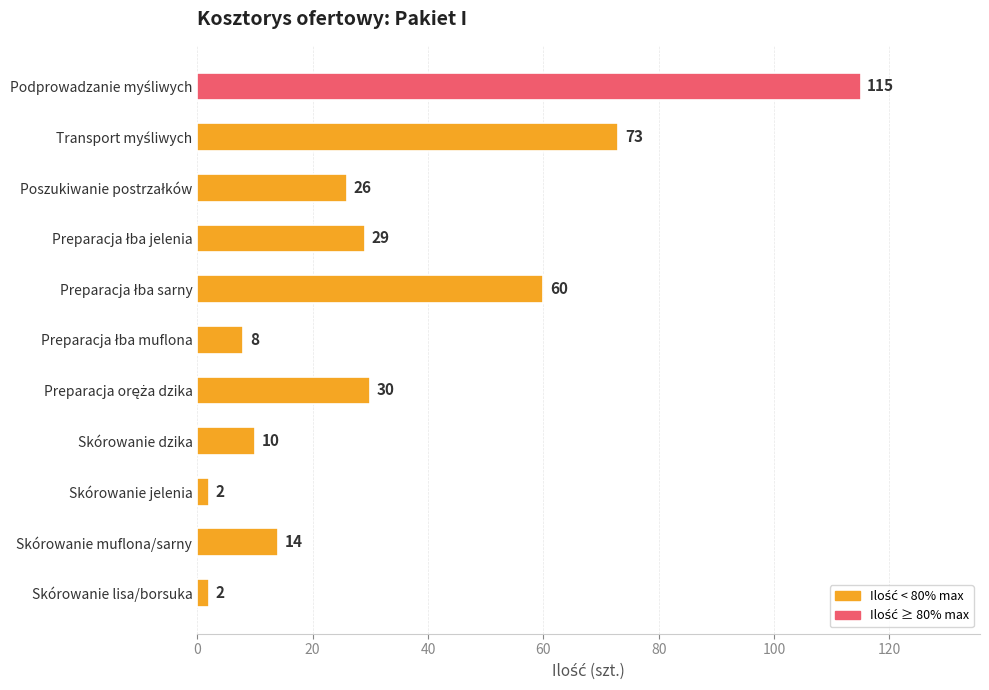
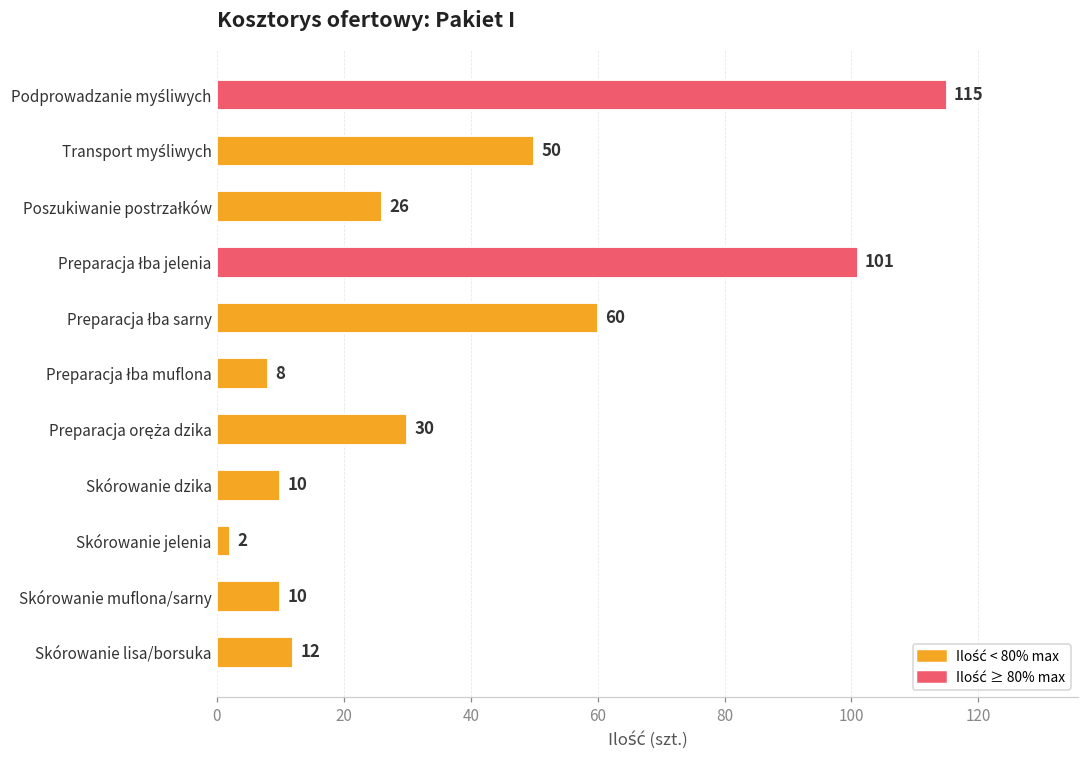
Transport myśliwych: 73 -> 50
Preparacja łba jelenia: 29 -> 101
Skórowanie muflona/sarny: 14 -> 10
Skórowanie lisa/borsuka: 2 -> 12
